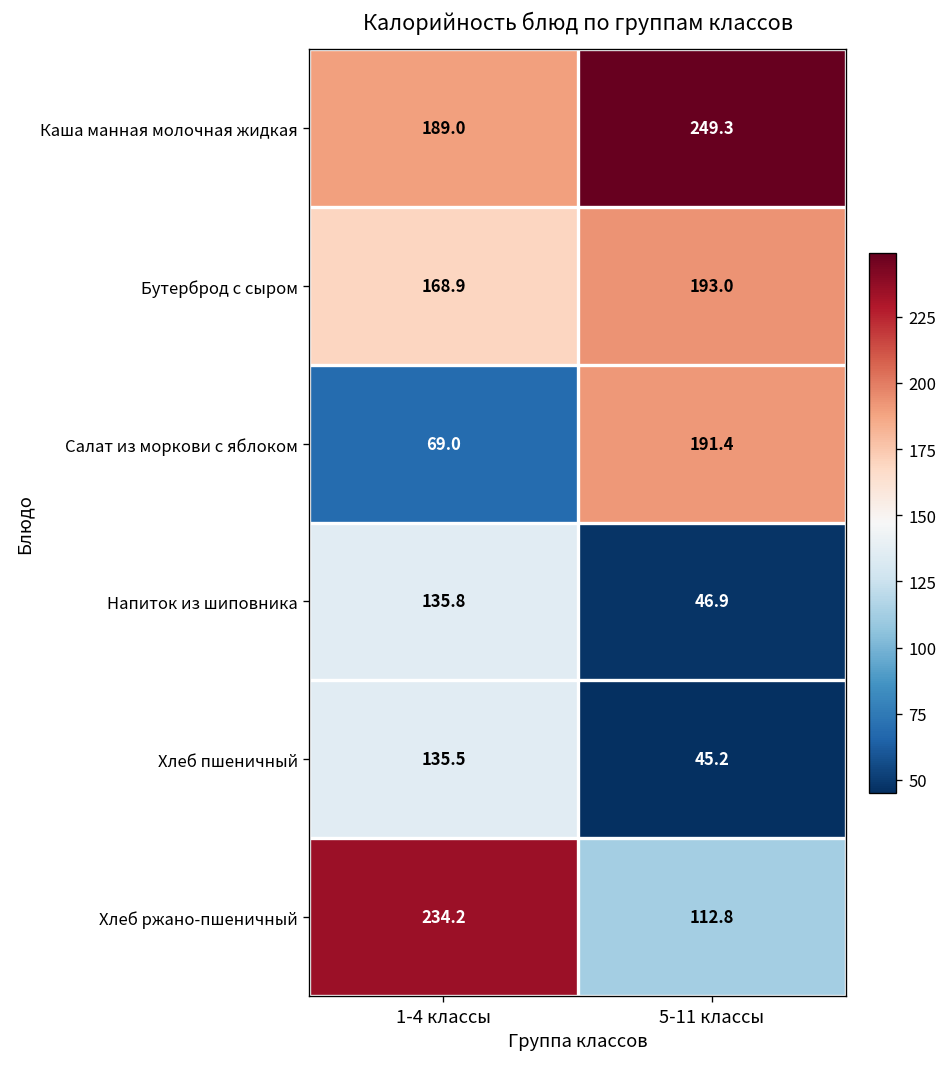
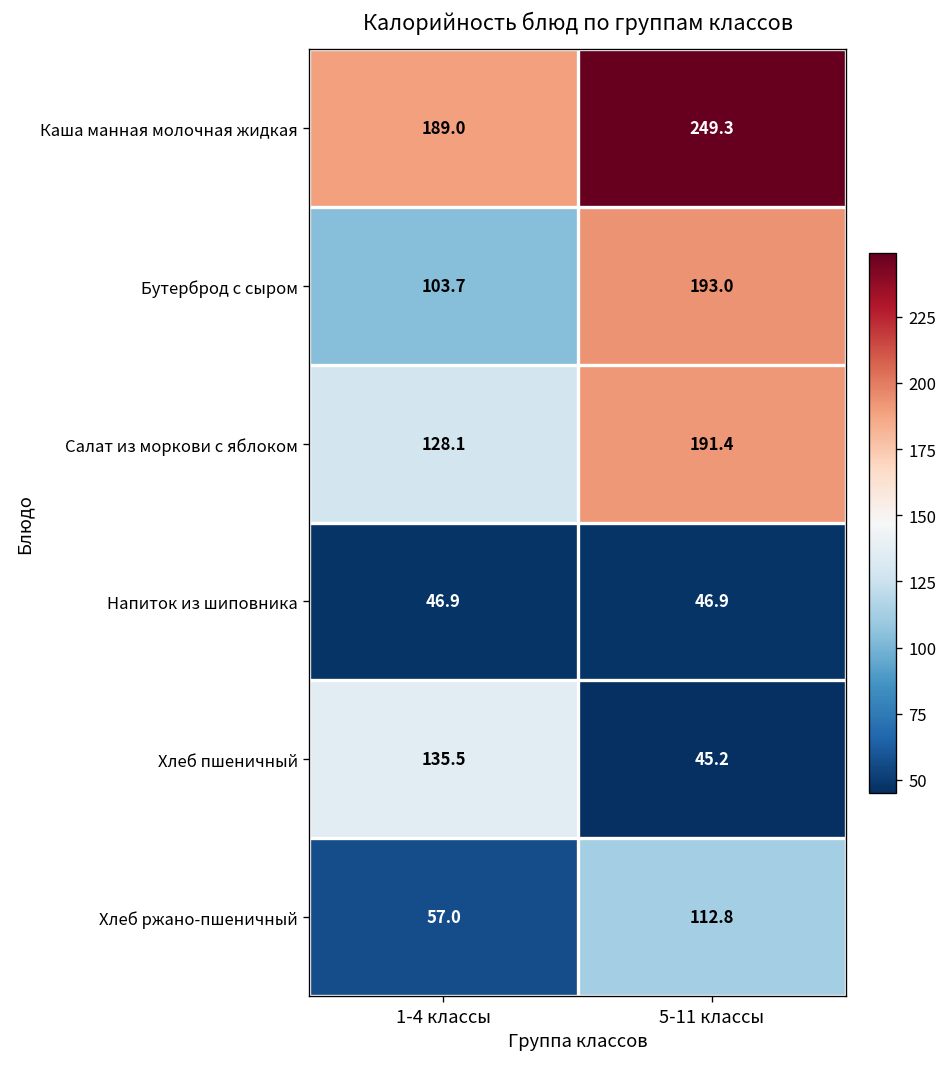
Бутерброд с сыром, 1-4 классы: 168.9 -> 103.7
Салат из моркови с яблоком, 1-4 классы: 69.0 -> 128.1
Напиток из шиповника, 1-4 классы: 135.8 -> 46.9
Хлеб ржано-пшеничный, 1-4 классы: 234.2 -> 57.0
